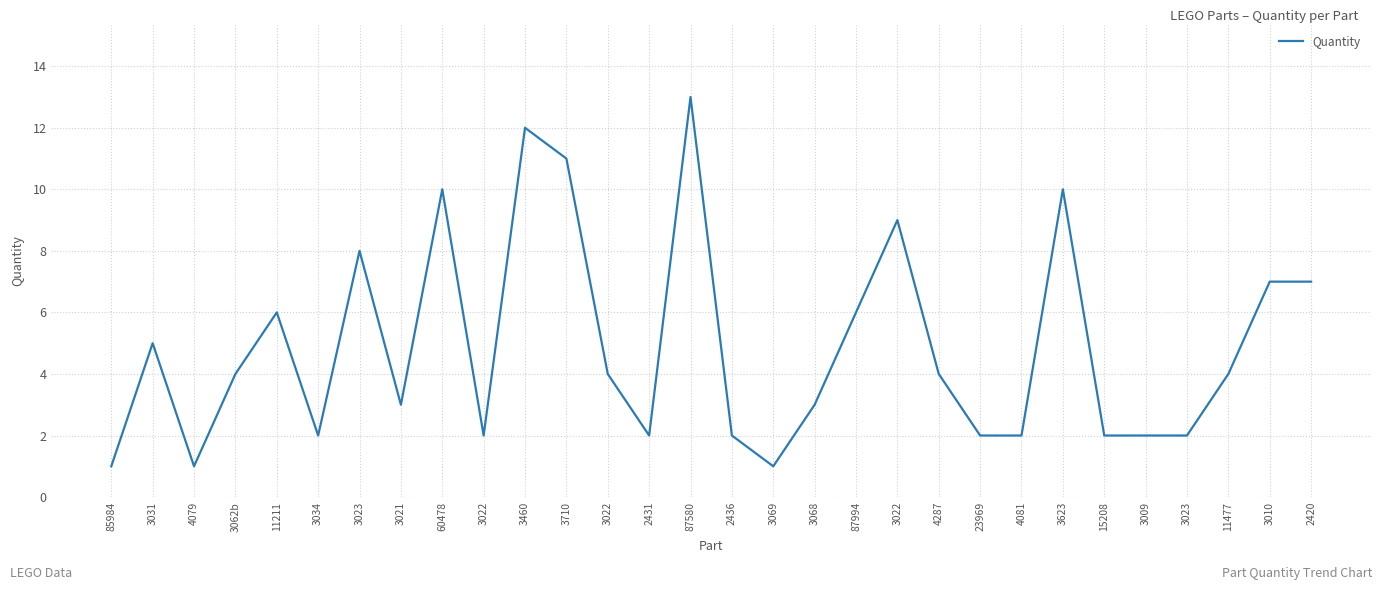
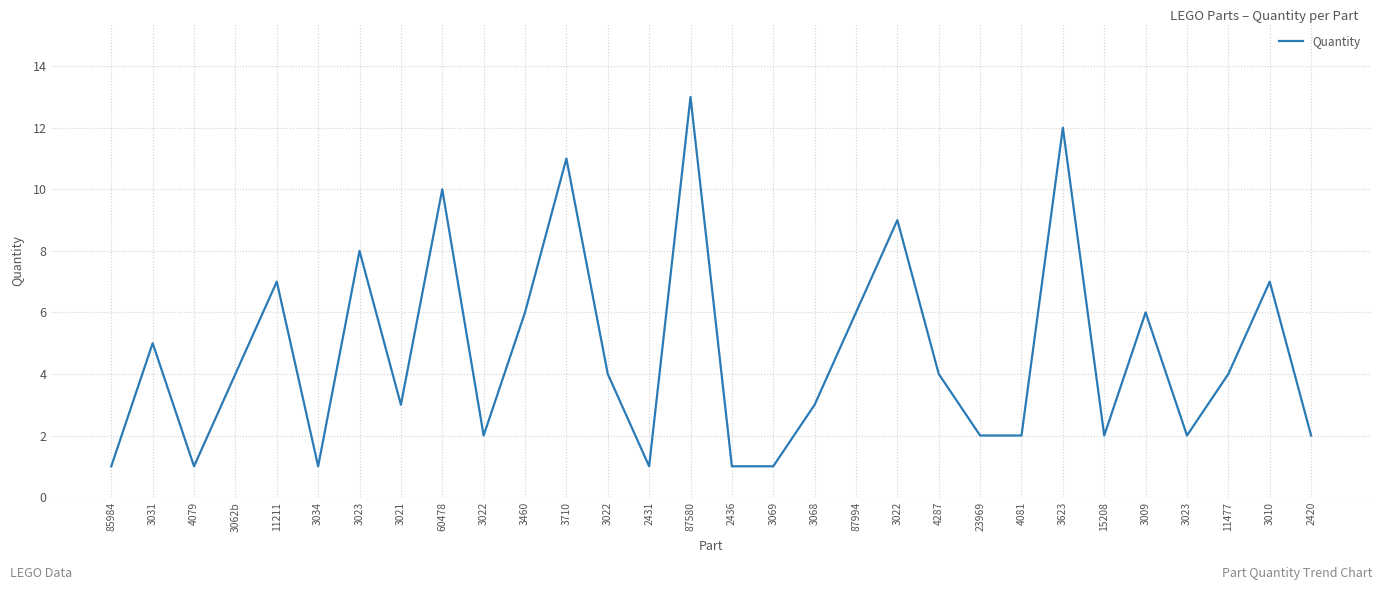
11211: 6 -> 7
3034: 2 -> 1
3460: 12 -> 6
2431: 2 -> 1
2436: 2 -> 1
3623: 10 -> 12
3009: 2 -> 6
2420: 7 -> 2
